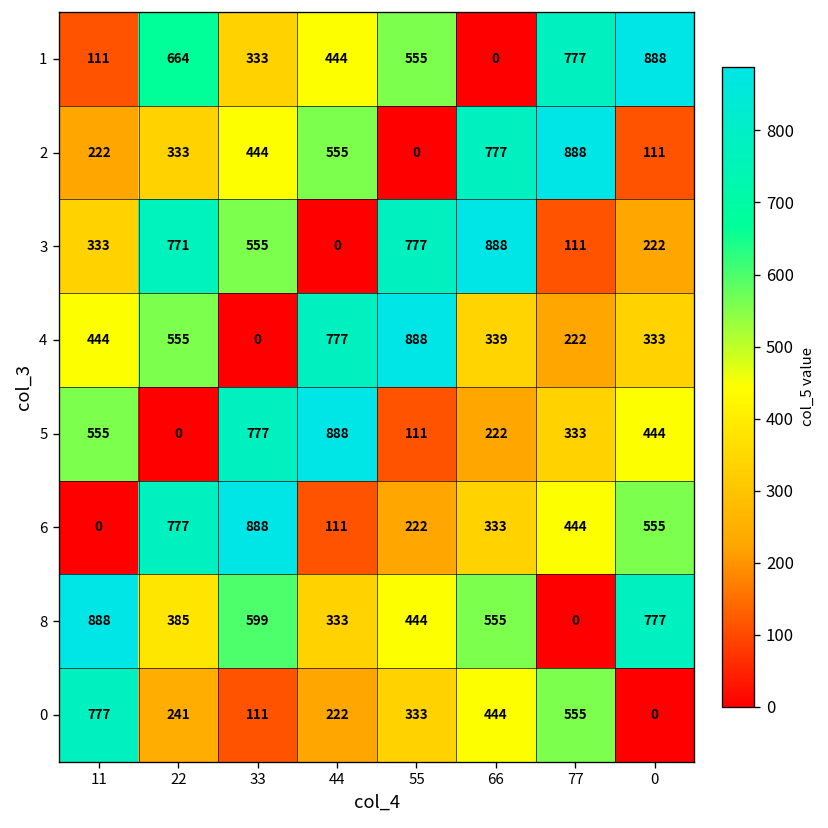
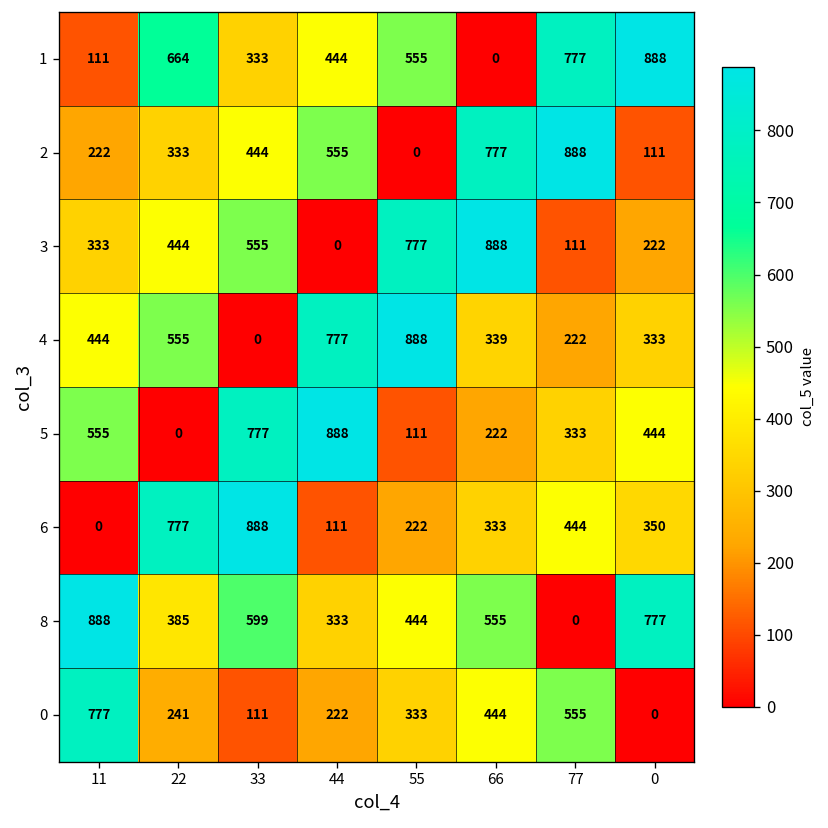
3, 22: 771 -> 444
6, 0: 555 -> 350
